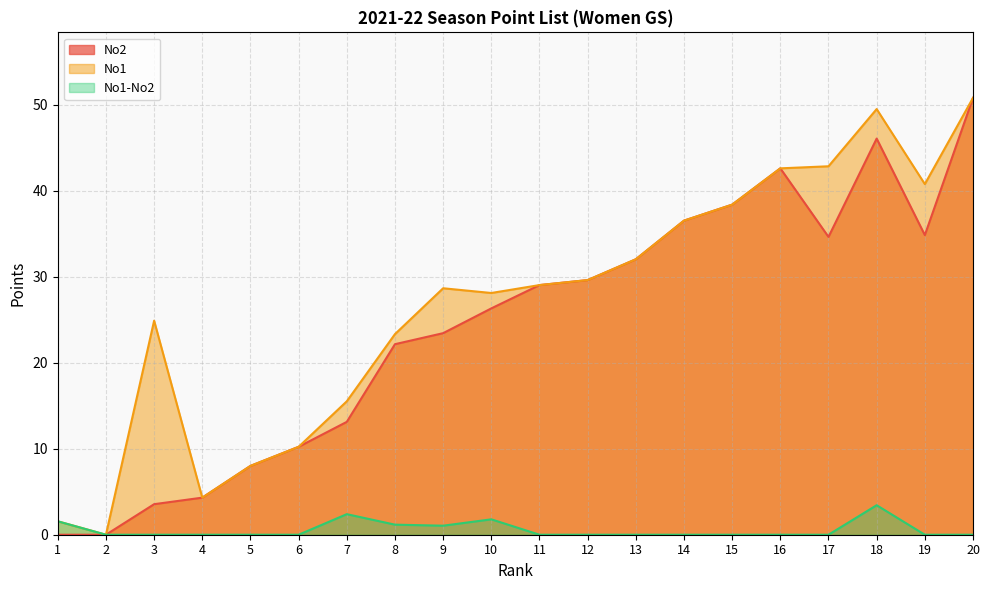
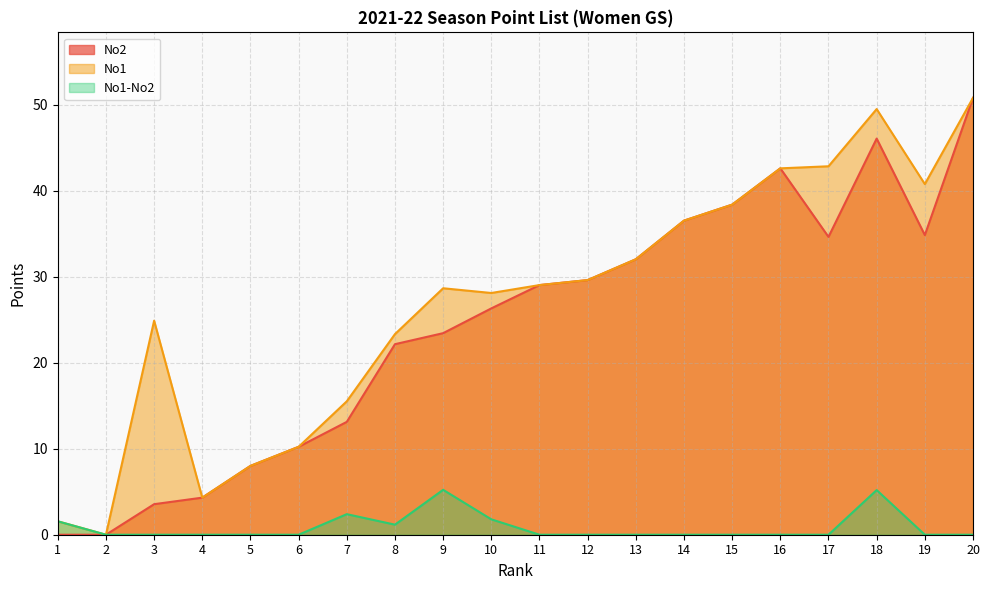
No1-No2, 9: 1 -> 5
No1-No2, 18: 3 -> 5
